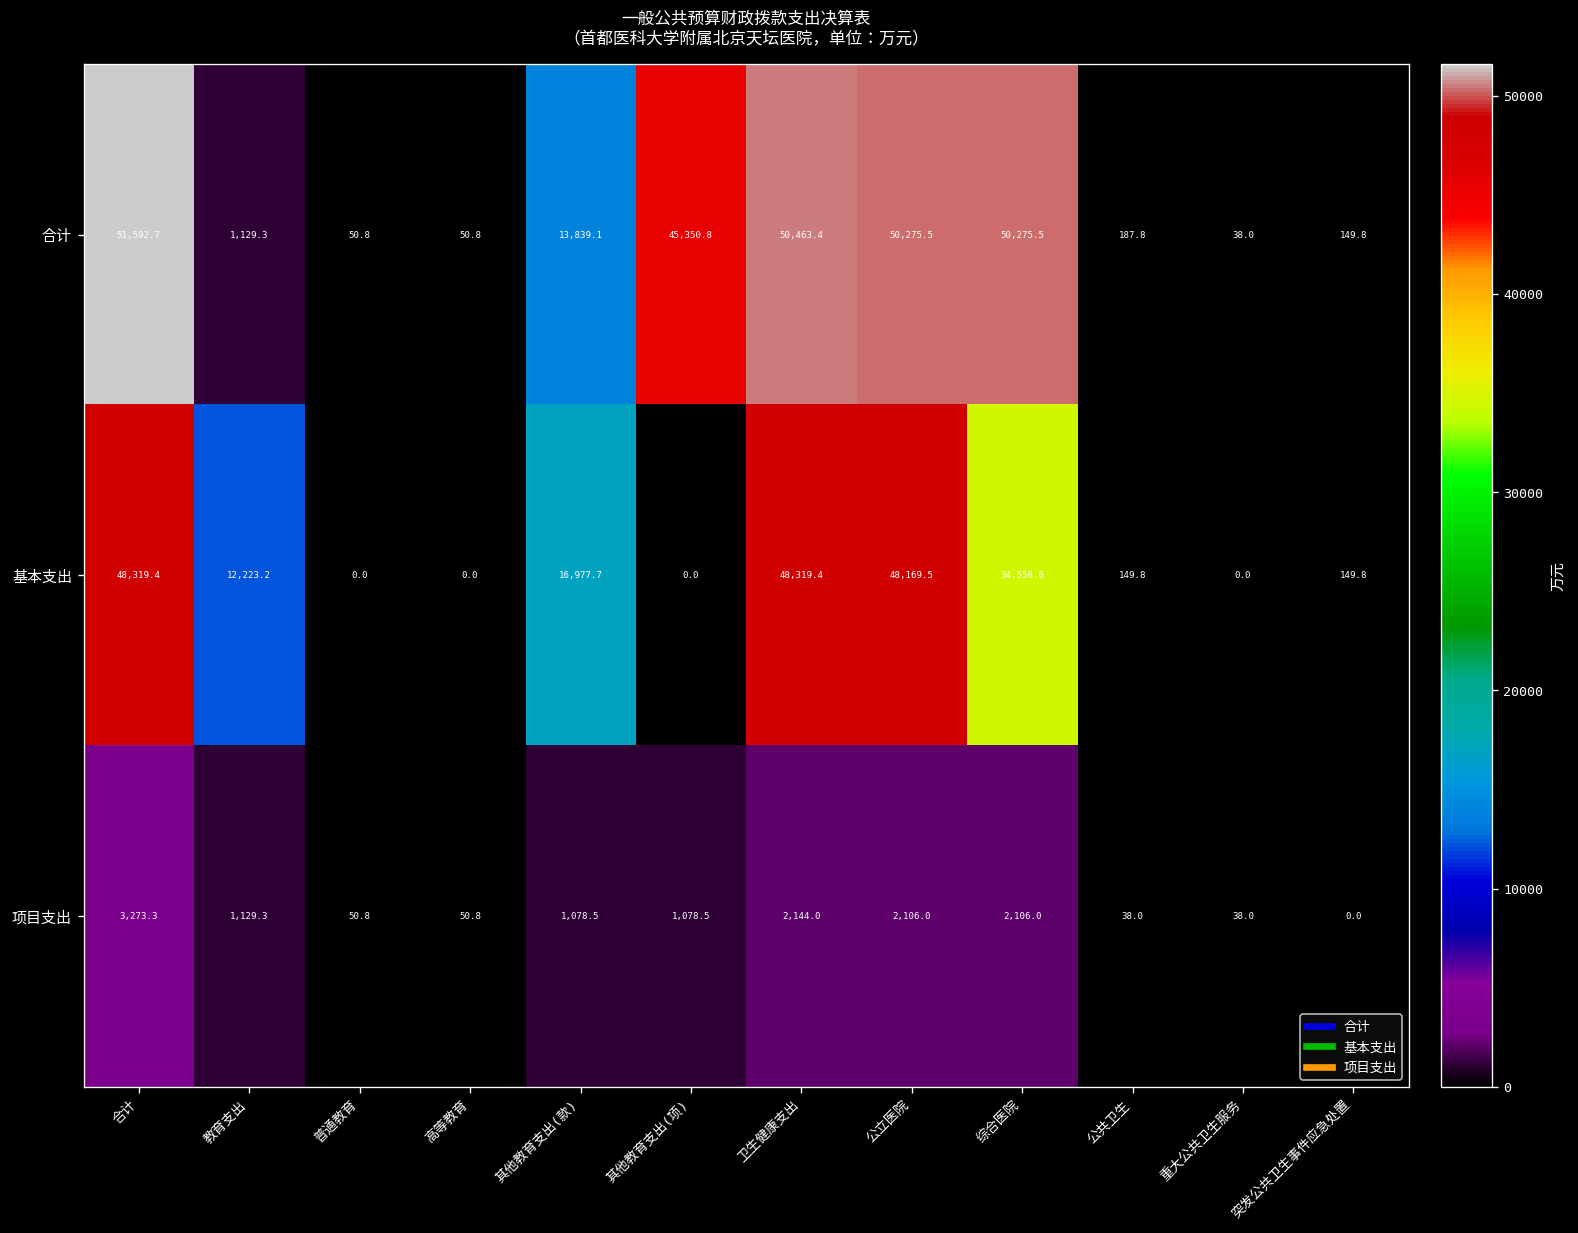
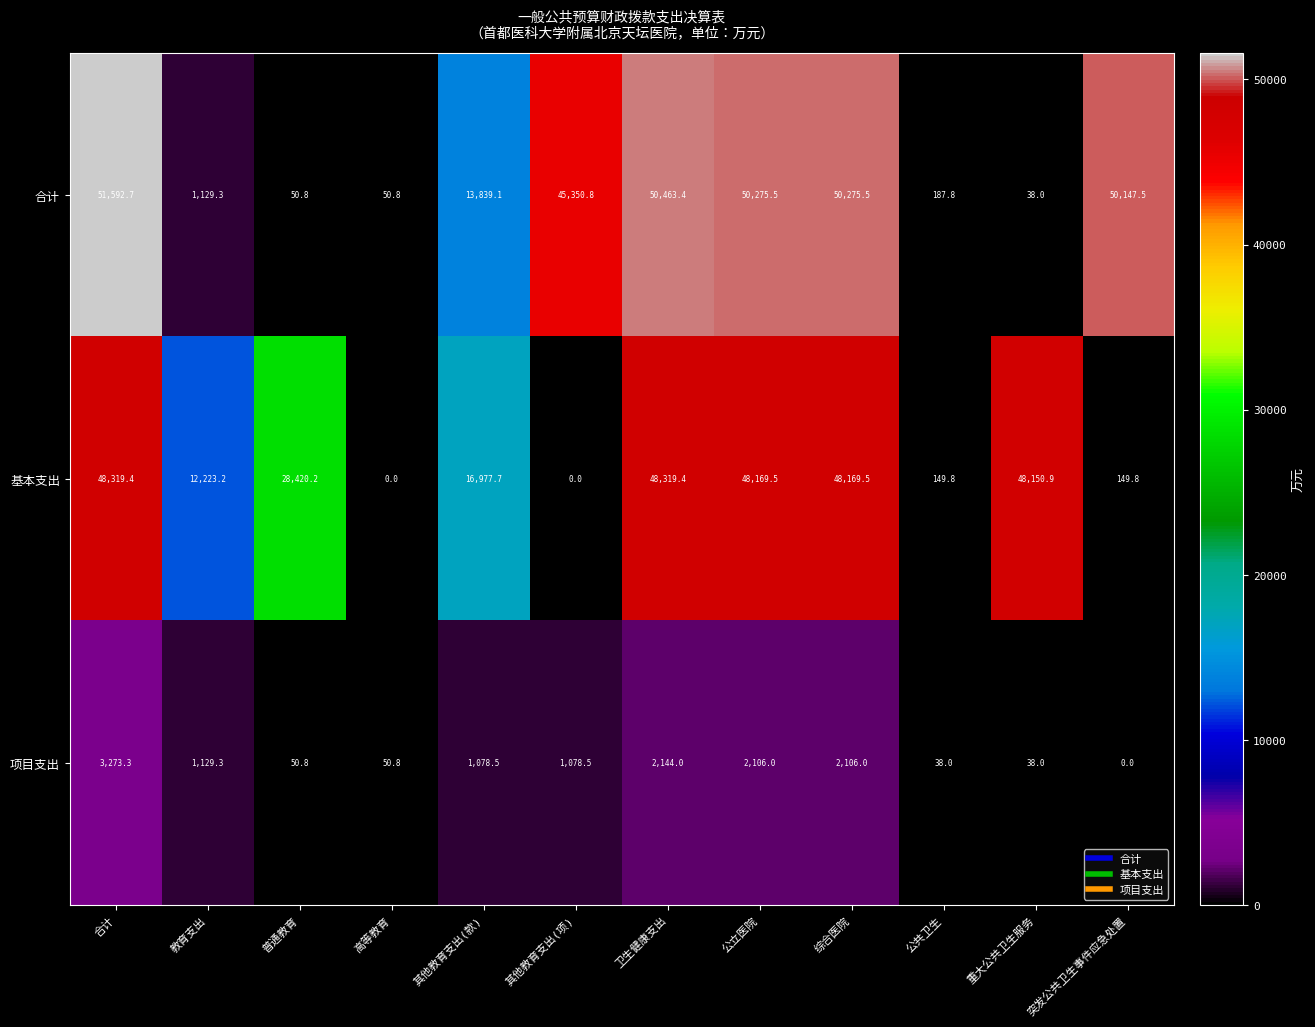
合计, 突发公共卫生事件应急处置: 149.8 -> 50,147.5
基本支出, 普通教育: 0.0 -> 28,420.2
基本支出, 综合医院: 34,558.6 -> 48,169.5
基本支出, 重大公共卫生服务: 0.0 -> 48,150.9
